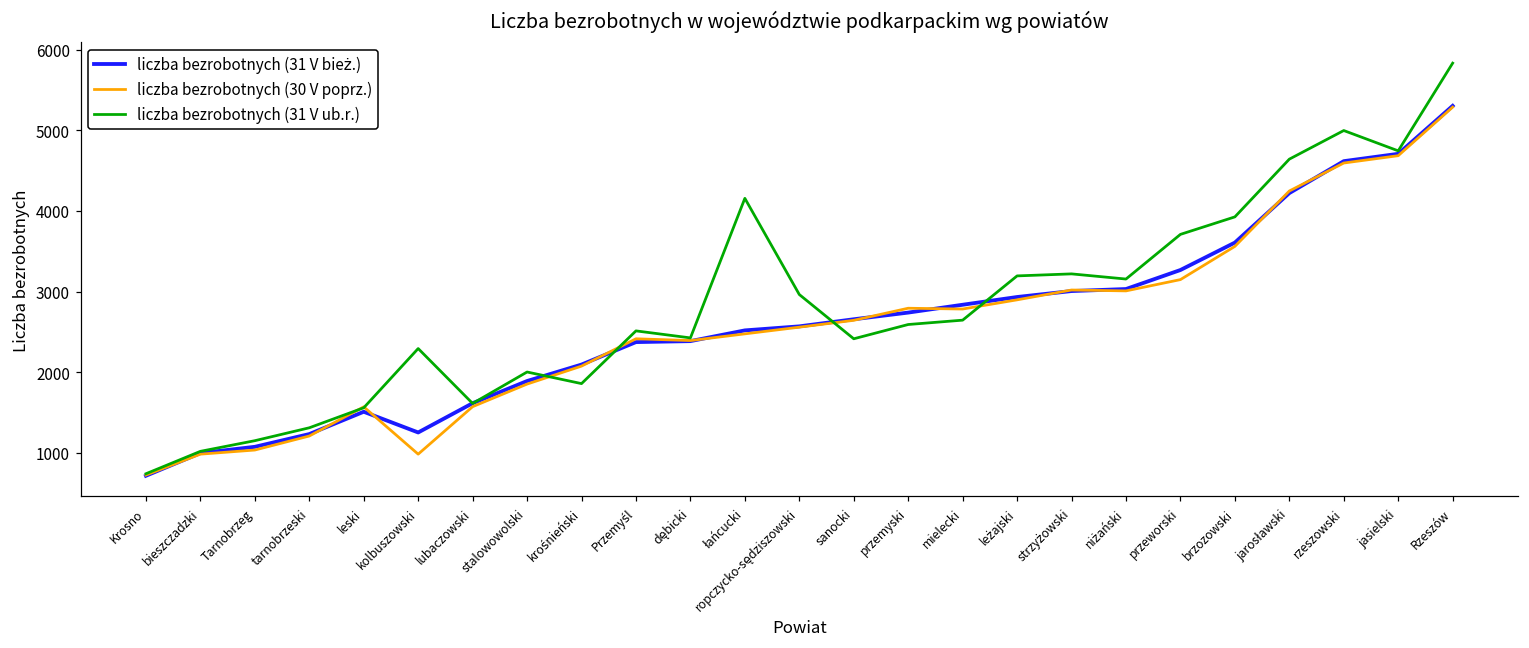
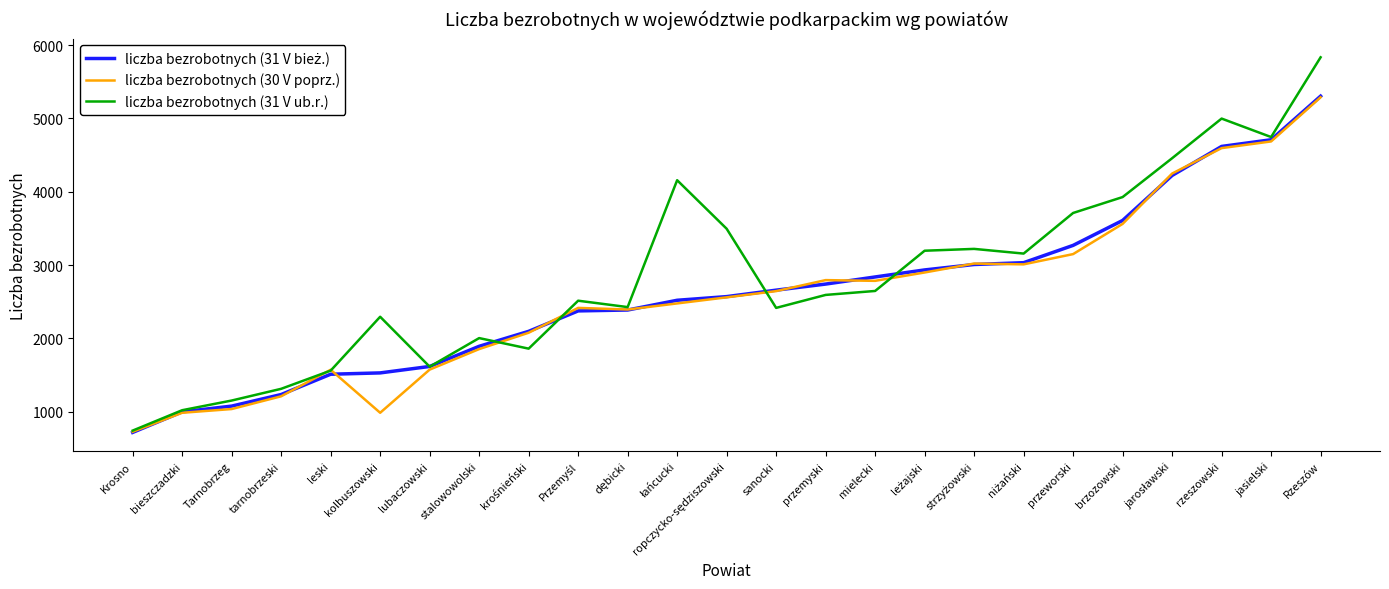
liczba bezrobotnych (31 V bież.), kolbuszowski: 1300 -> 1500
liczba bezrobotnych (31 V ub.r.), ropczycko-sędziszowski: 3000 -> 3500
liczba bezrobotnych (31 V ub.r.), jarosławski: 4600 -> 4500
